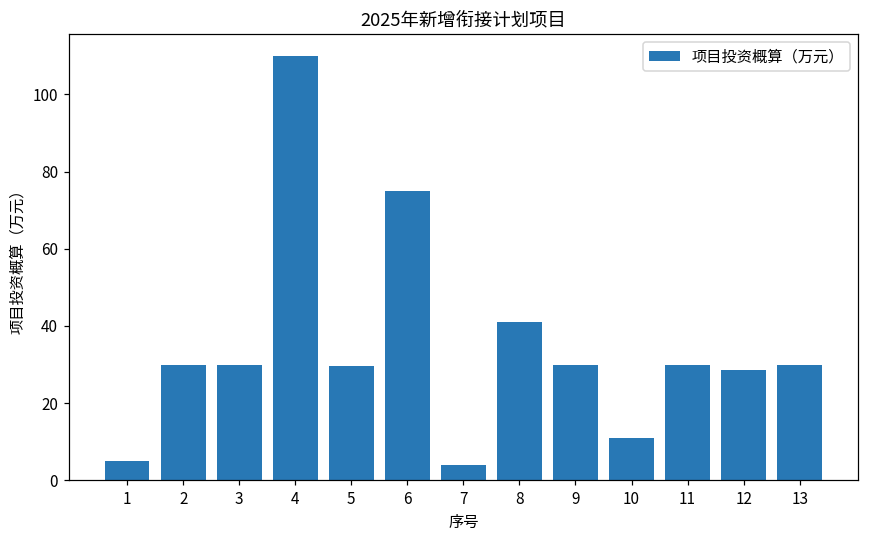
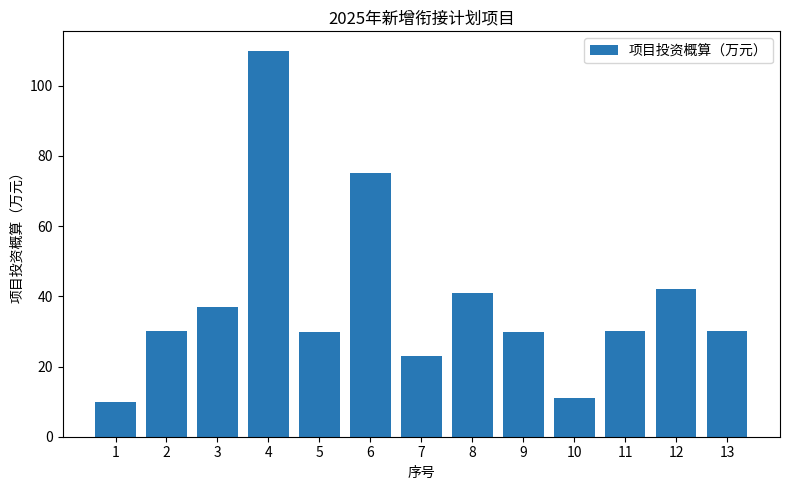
1: 5 -> 10
3: 30 -> 37
7: 4 -> 23
12: 29 -> 42
